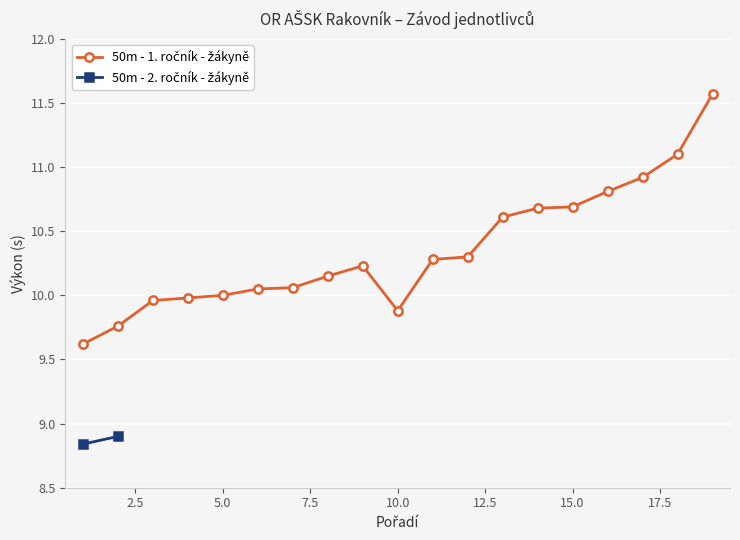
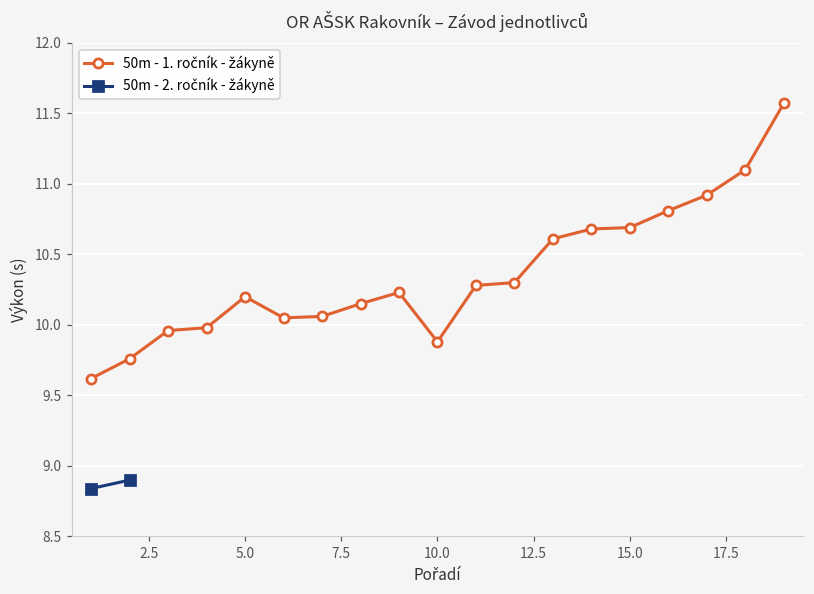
50m - 1. ročník - žákyně, 5.0: 10.0 -> 10.2
